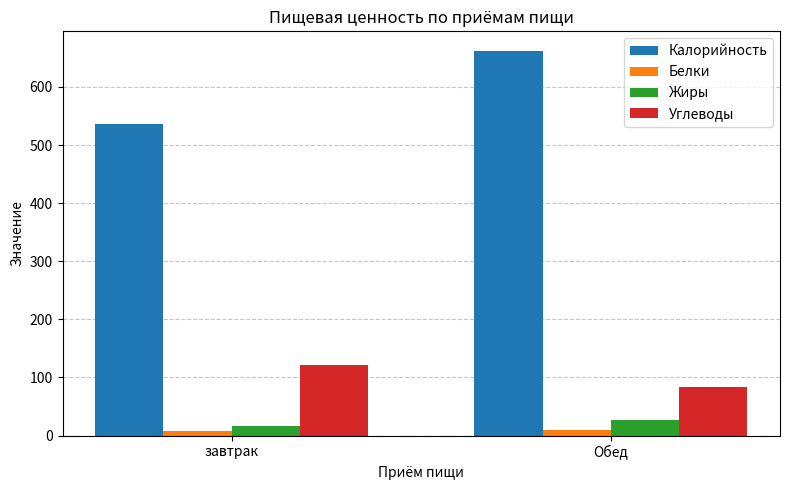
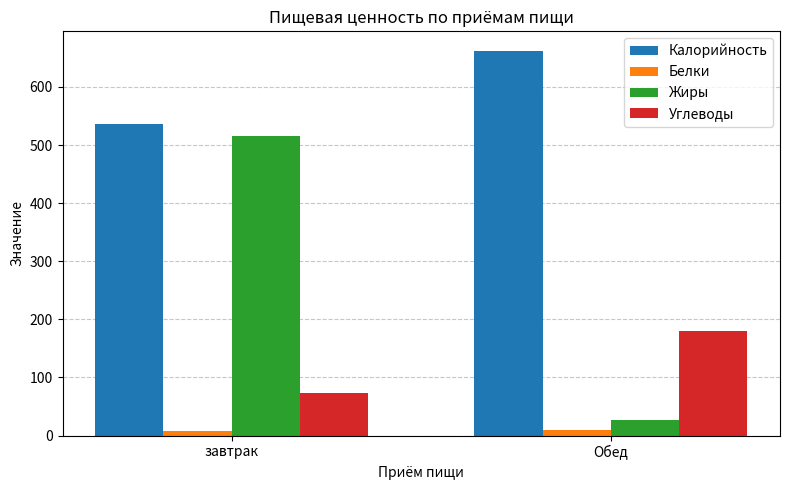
Жиры, завтрак: 20 -> 520
Углеводы, завтрак: 120 -> 70
Углеводы, Обед: 80 -> 180
